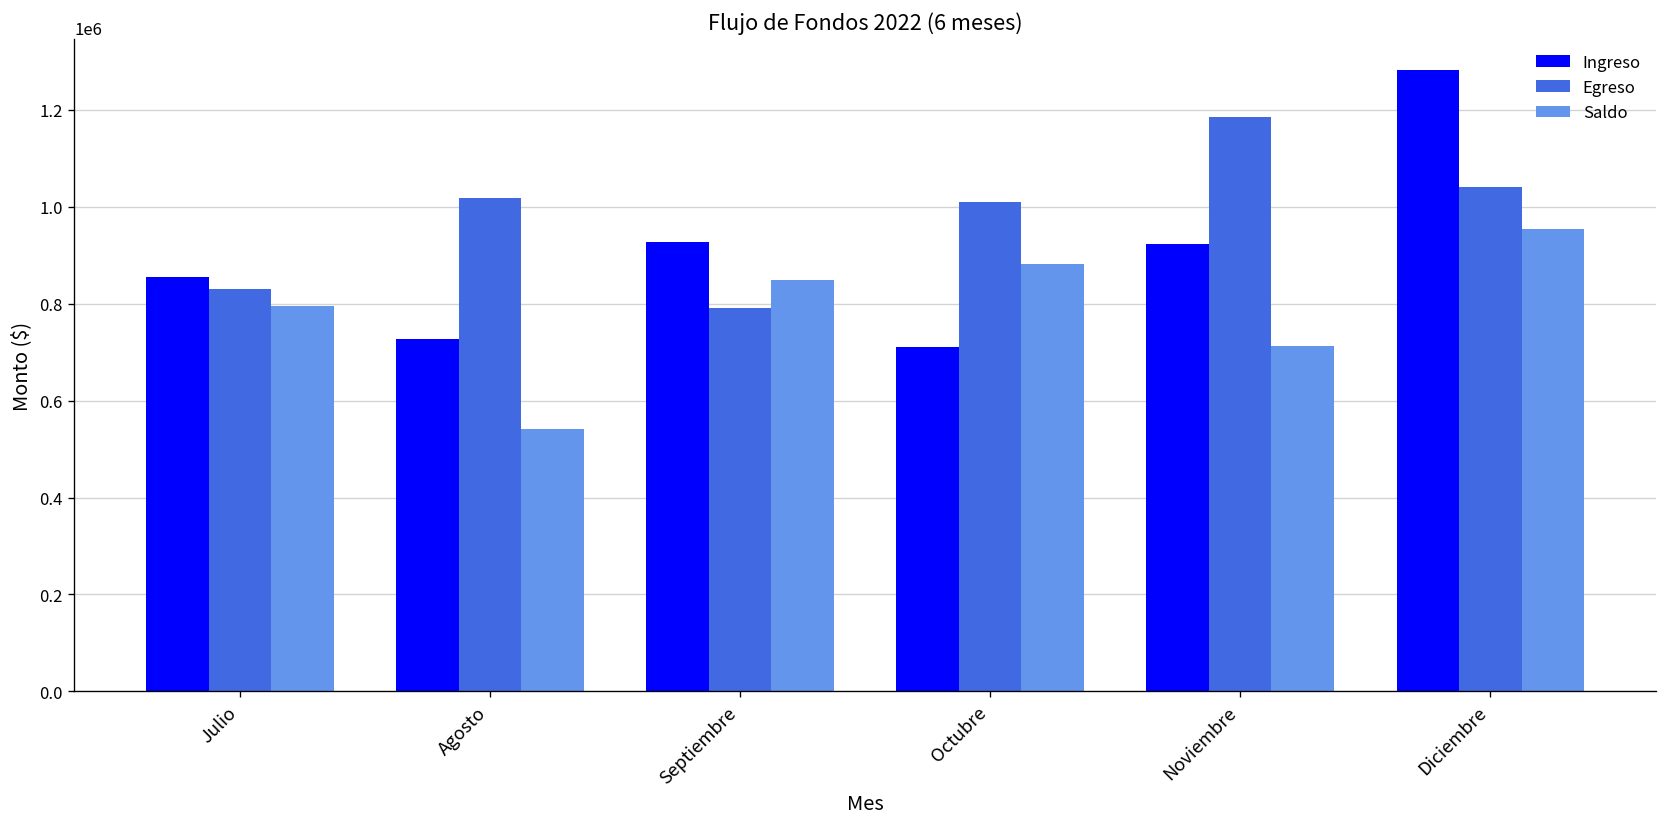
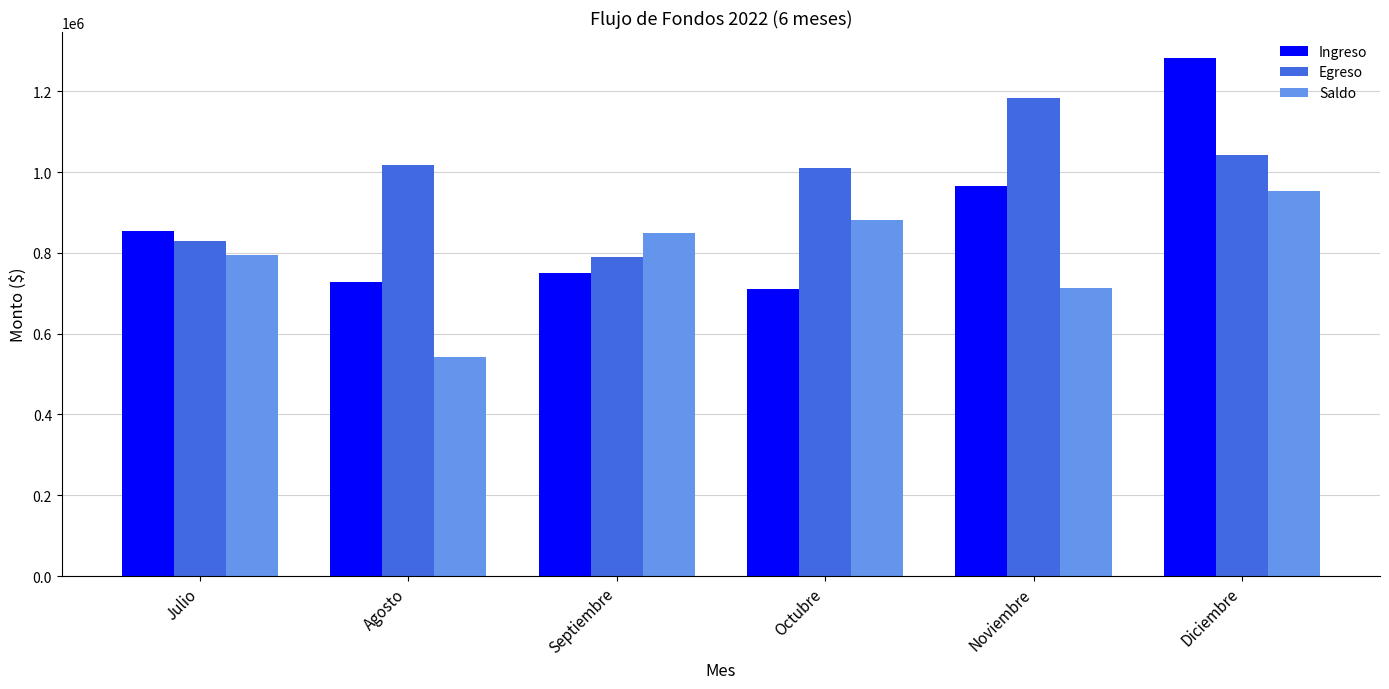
Ingreso, Septiembre: 930000 -> 750000
Ingreso, Noviembre: 920000 -> 970000
